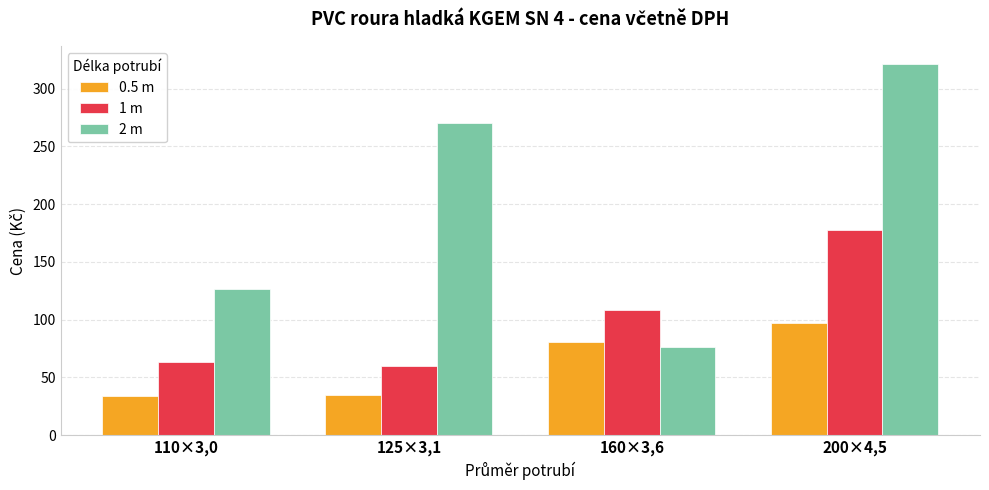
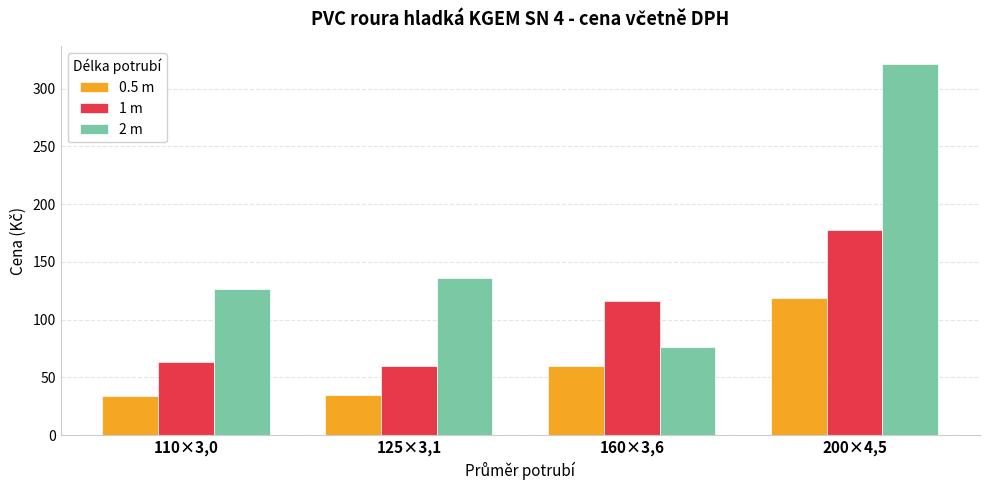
2 m, 125×3,1: 270 -> 136
0.5 m, 160×3,6: 81 -> 60
1 m, 160×3,6: 108 -> 116
0.5 m, 200×4,5: 97 -> 119
